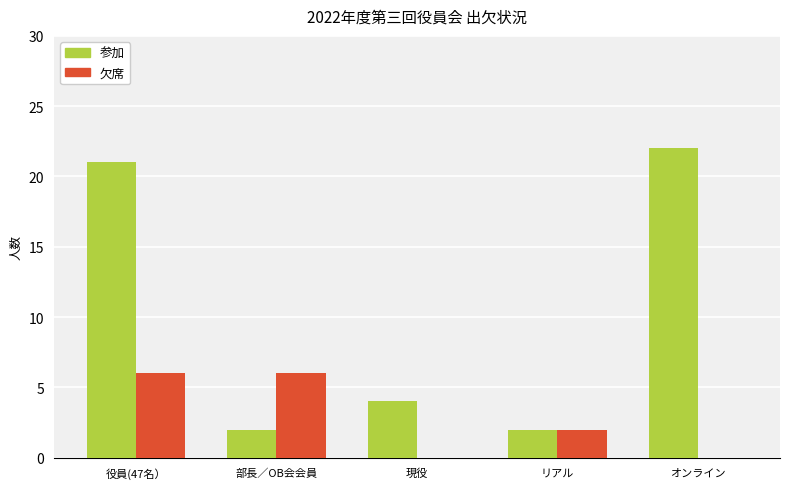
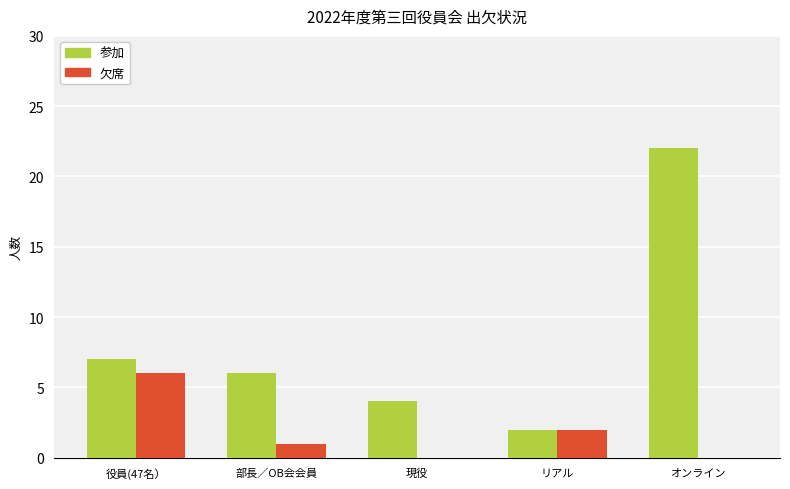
参加, 役員(47名）: 21 -> 7
参加, 部長／OB会会員: 2 -> 6
欠席, 部長／OB会会員: 6 -> 1
